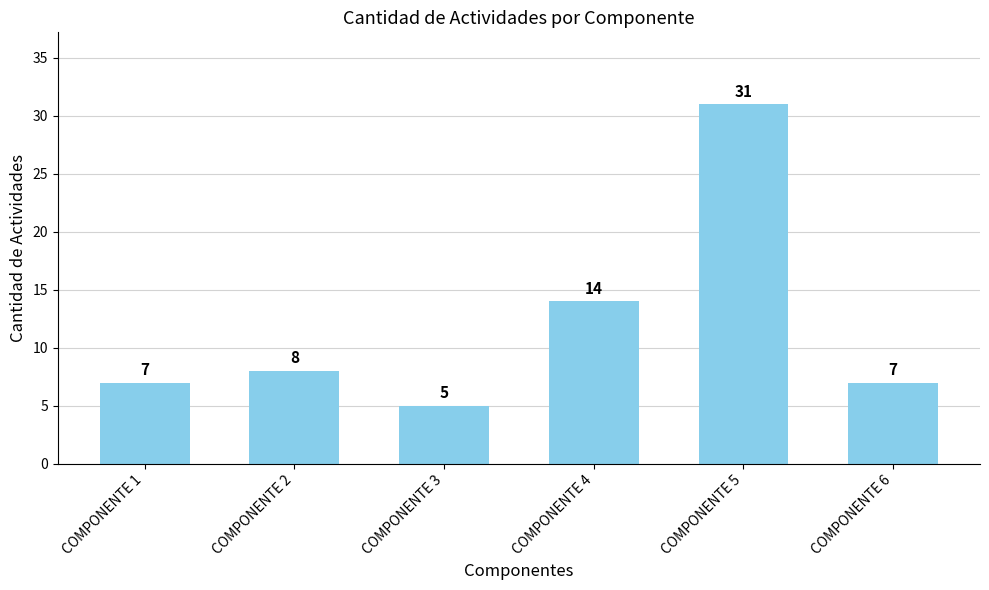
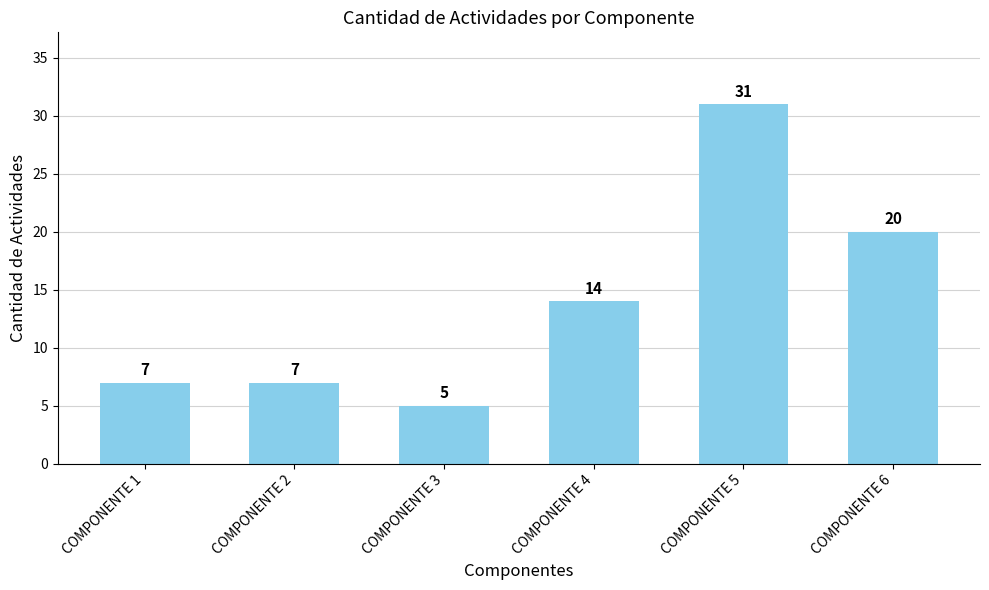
COMPONENTE 2: 8 -> 7
COMPONENTE 6: 7 -> 20
